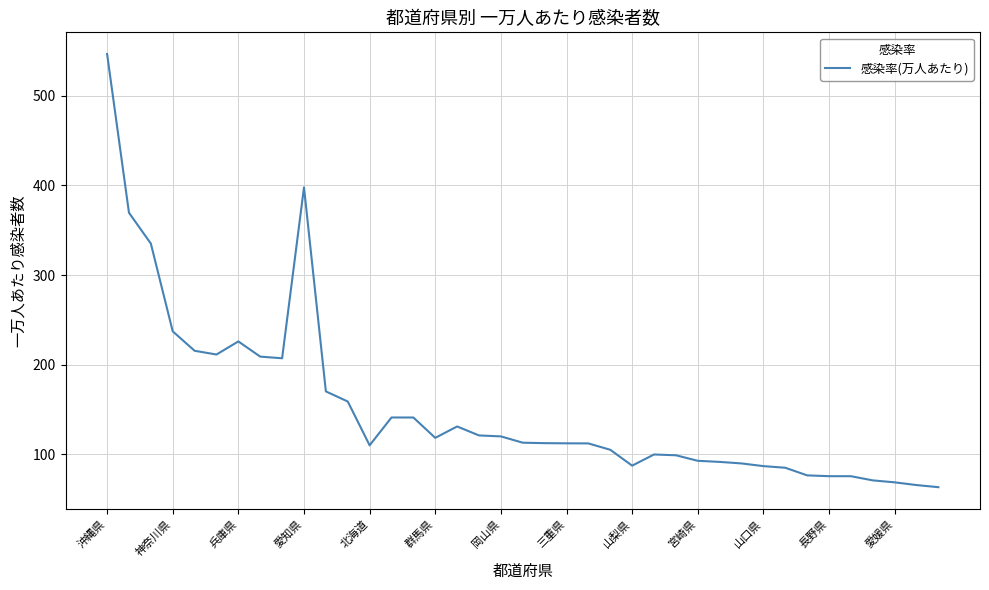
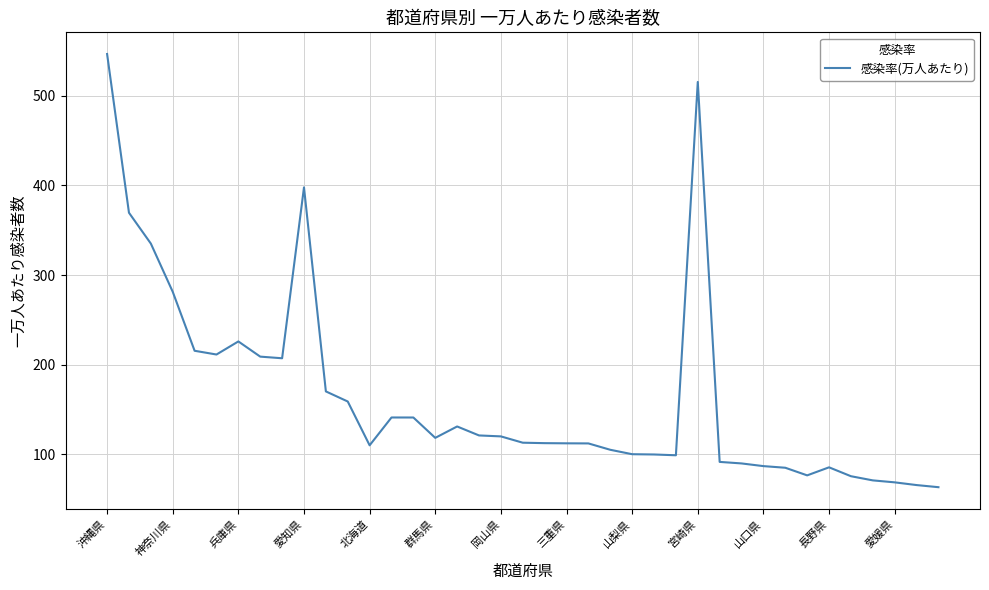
神奈川県: 240 -> 280
山梨県: 90 -> 100
宮崎県: 90 -> 520
長野県: 80 -> 90
